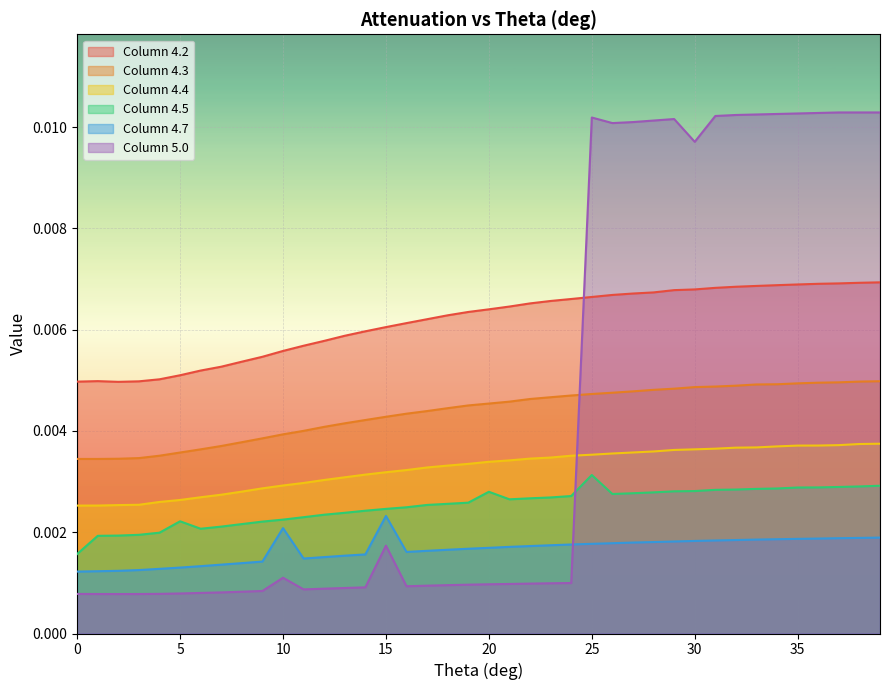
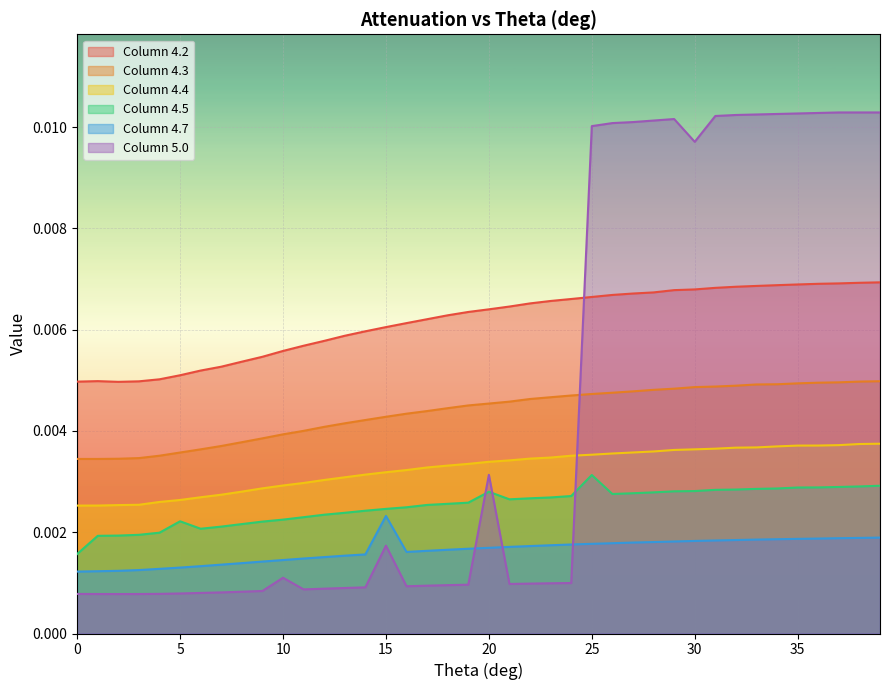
Column 4.7, 10: 0.0021 -> 0.0015
Column 5.0, 20: 0.0010 -> 0.0031
Column 5.0, 25: 0.0102 -> 0.0100
